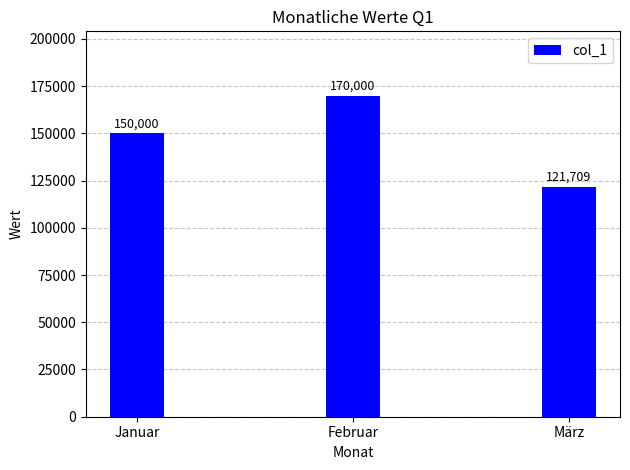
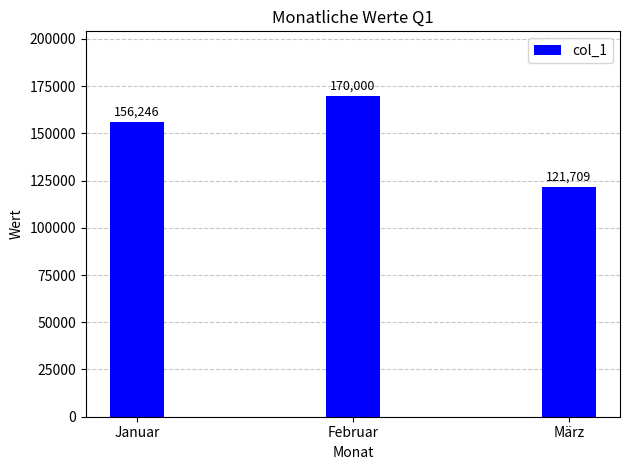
Januar: 150,000 -> 156,246
